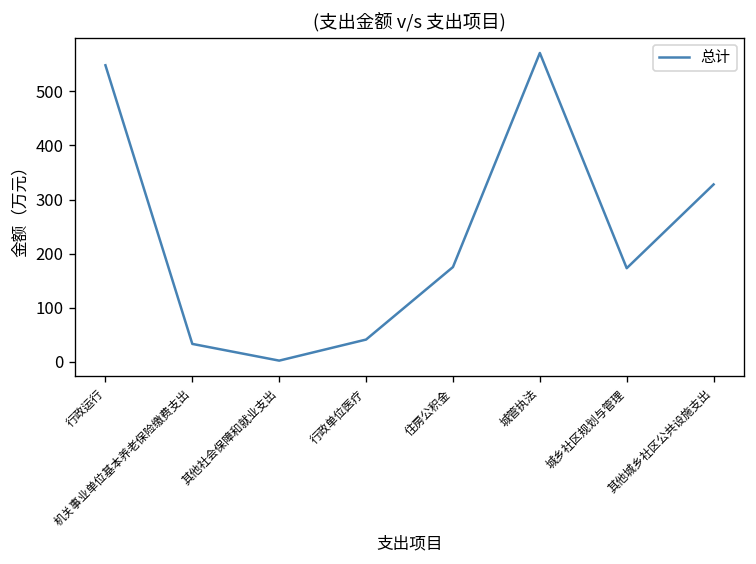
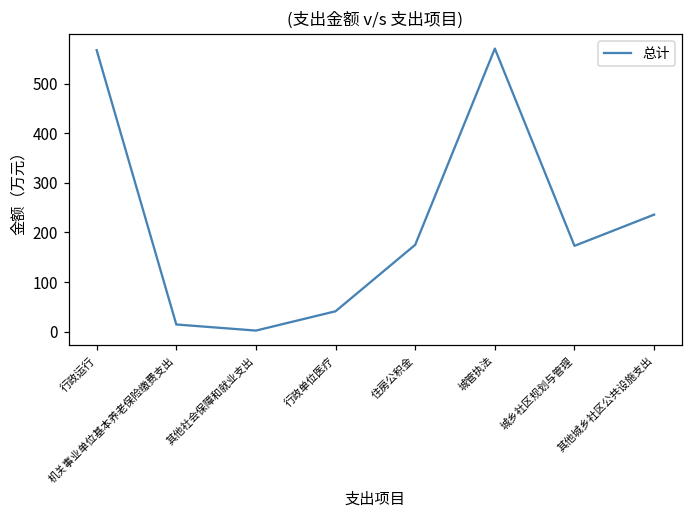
行政运行: 550 -> 570
机关事业单位基本养老保险缴费支出: 30 -> 10
其他城乡社区公共设施支出: 330 -> 240
